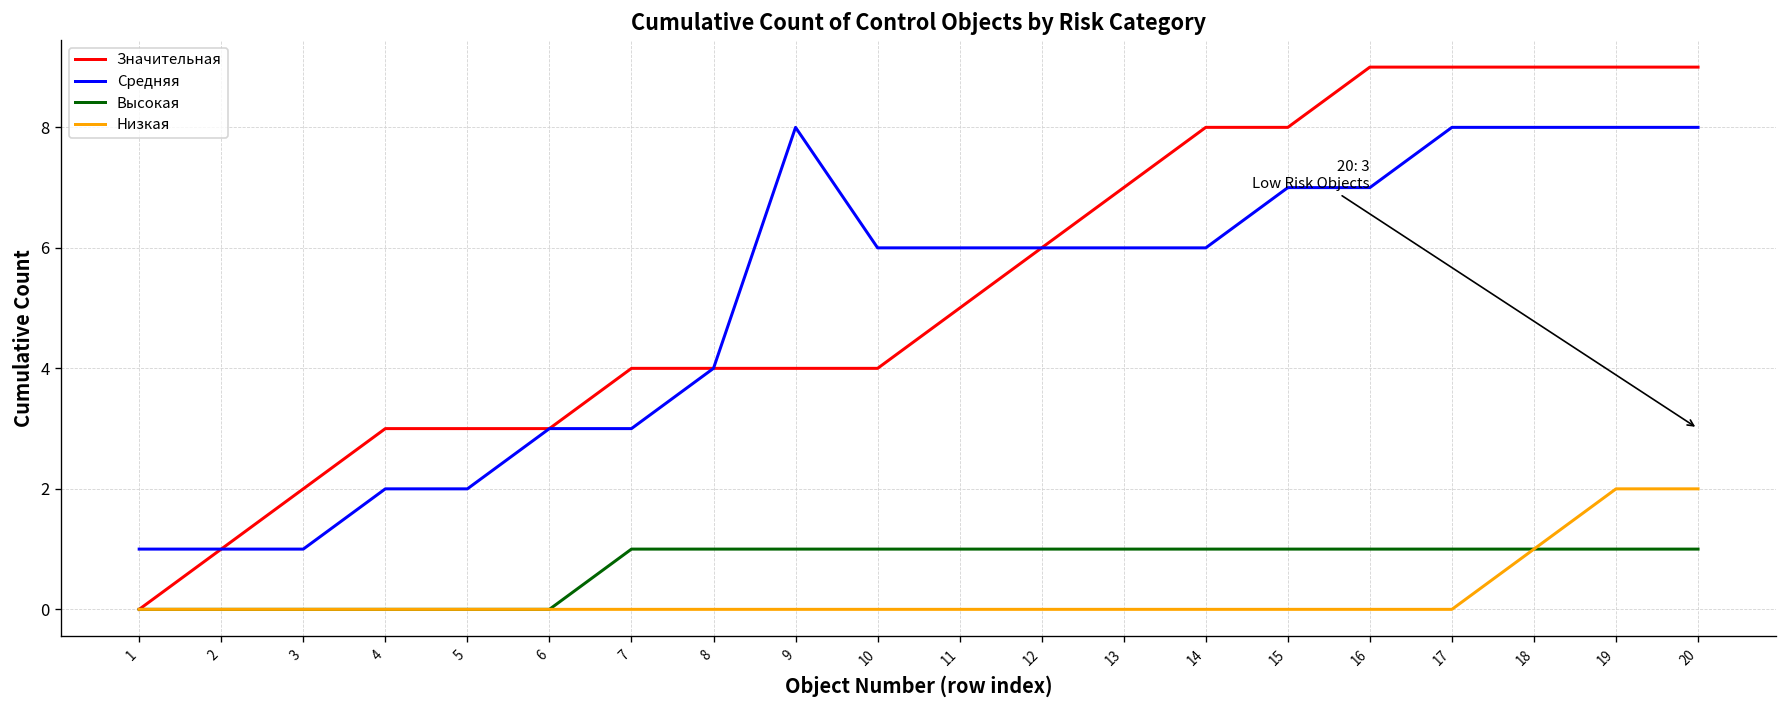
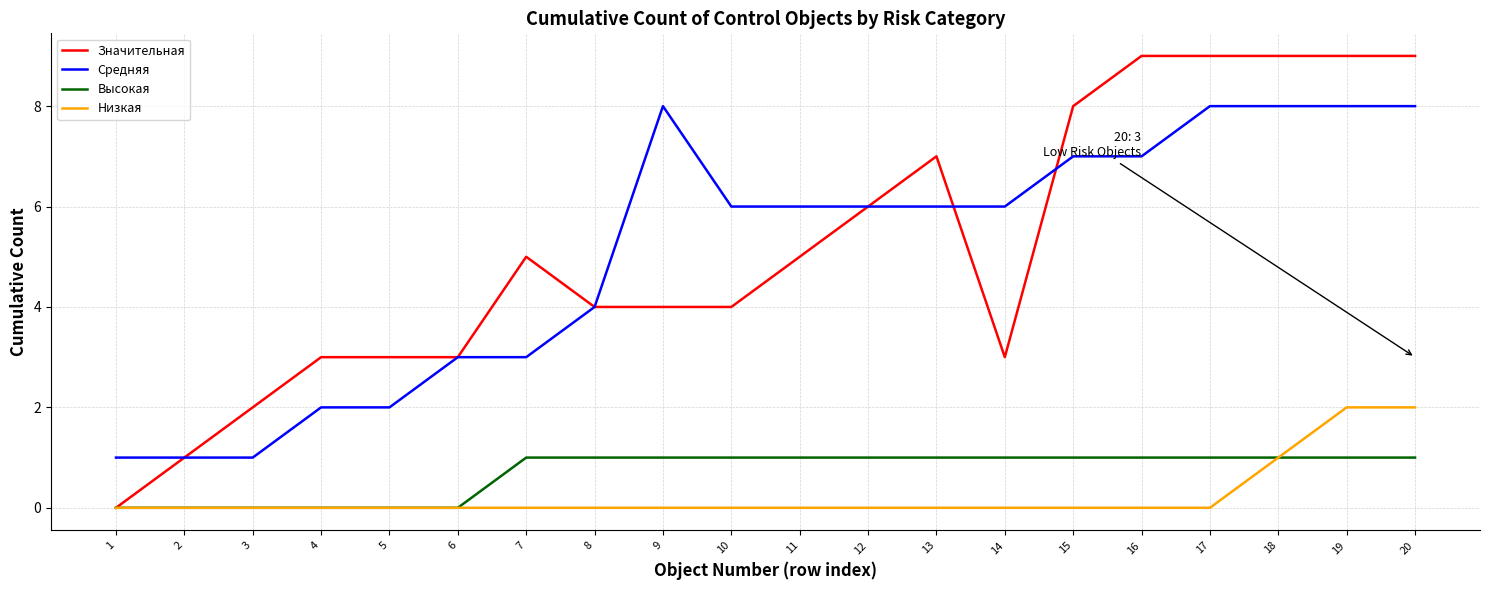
Значительная, 7: 4 -> 5
Значительная, 14: 8 -> 3
